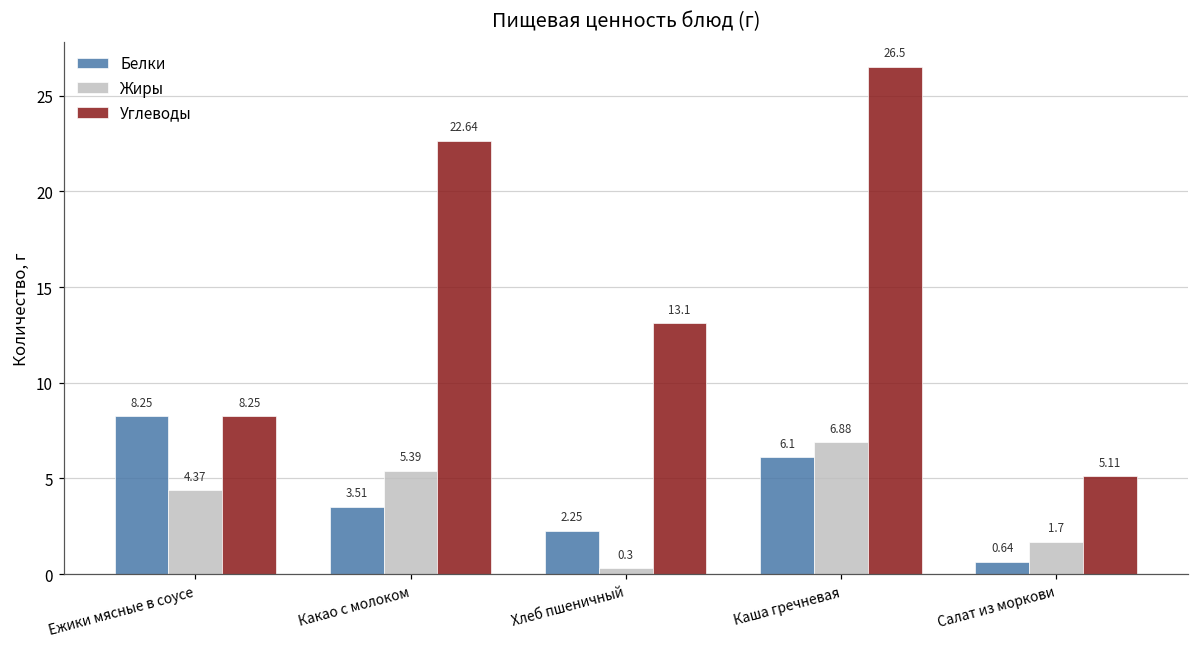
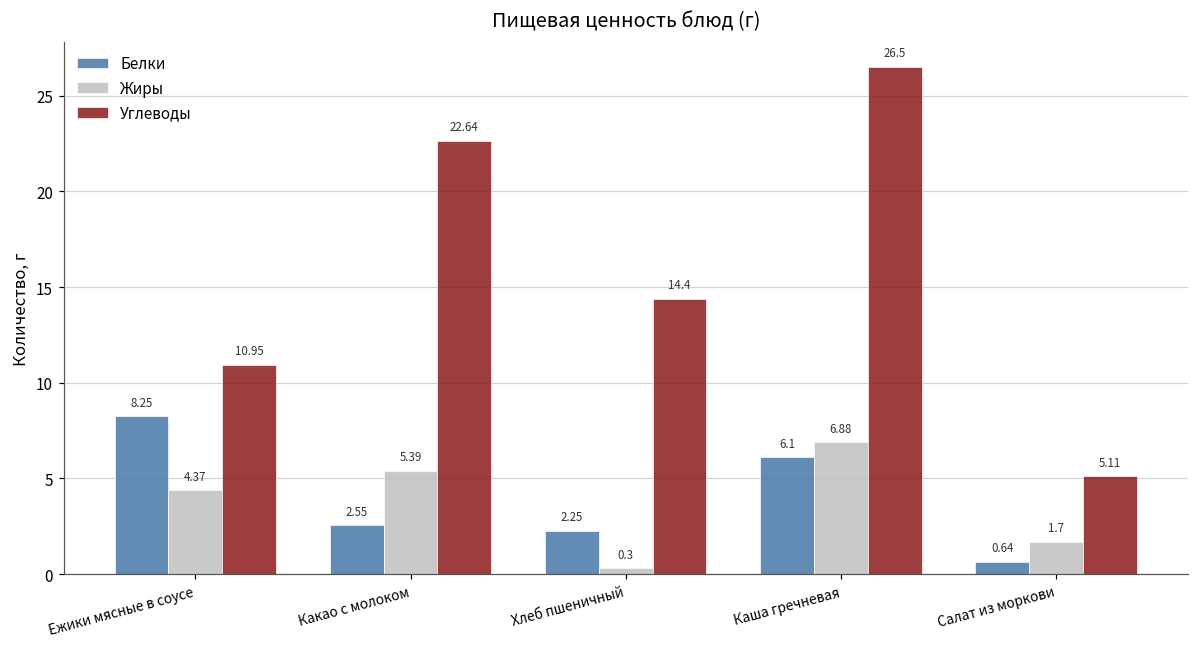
Углеводы, Ежики мясные в соусе: 8.25 -> 10.95
Белки, Какао с молоком: 3.51 -> 2.55
Углеводы, Хлеб пшеничный: 13.1 -> 14.4
